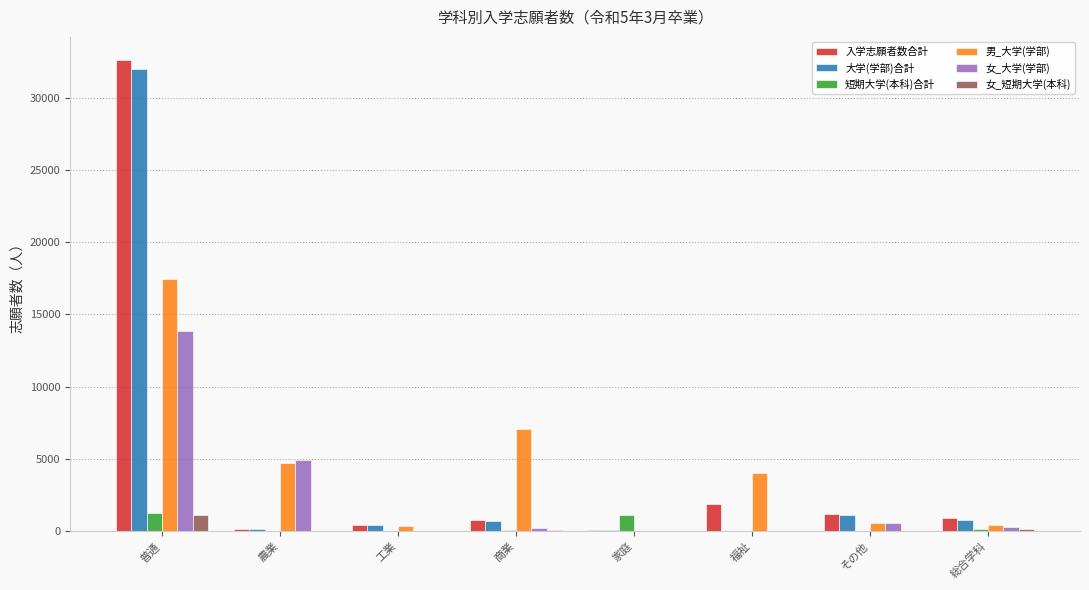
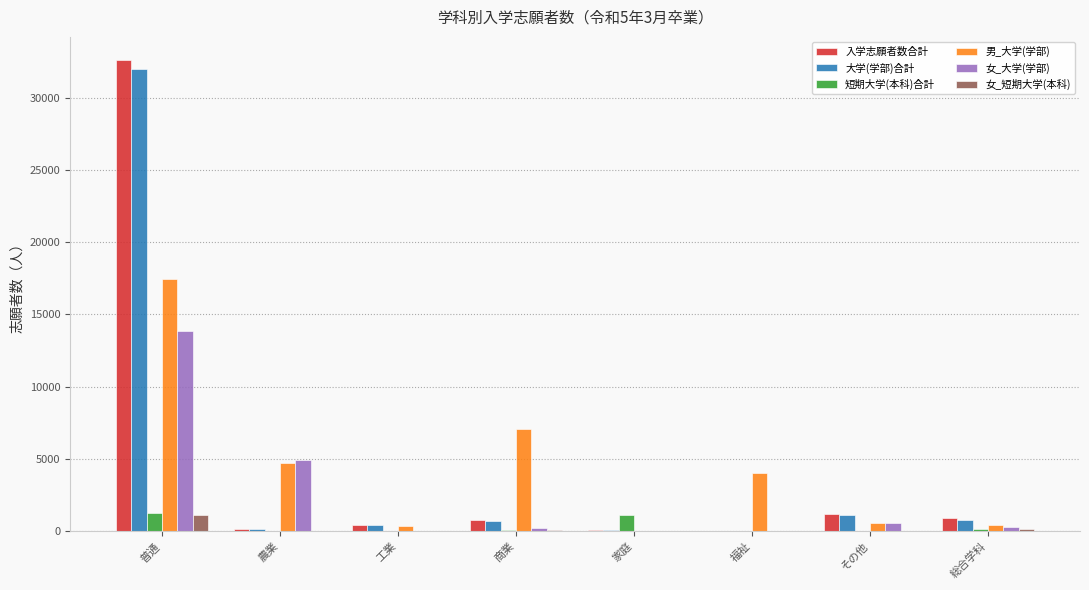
入学志願者数合計, 福祉: 1900 -> 0
